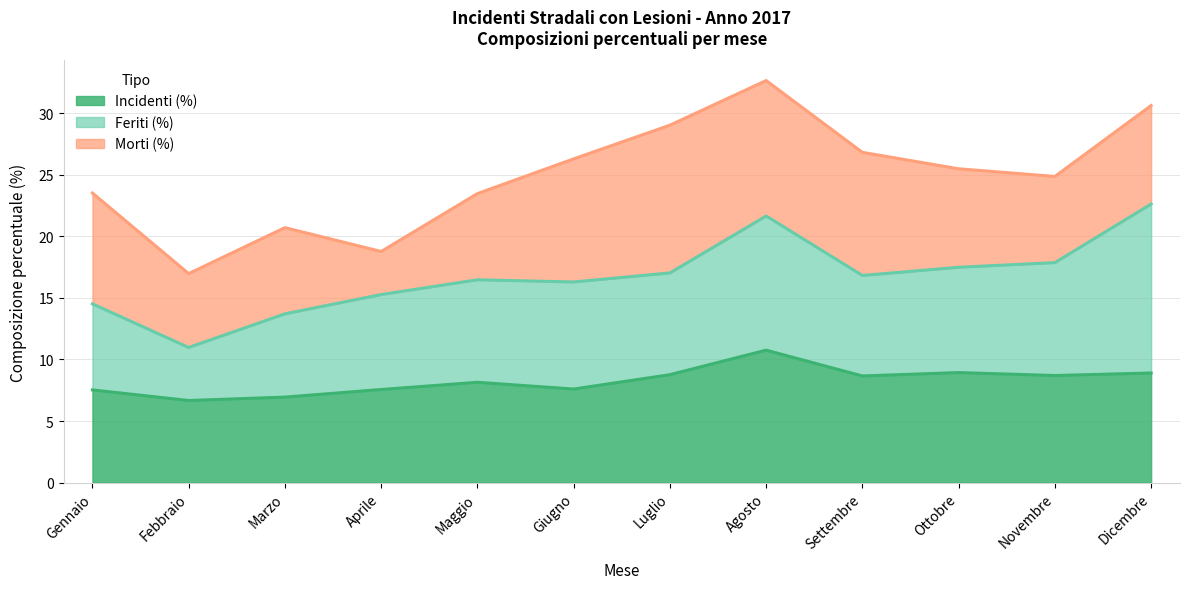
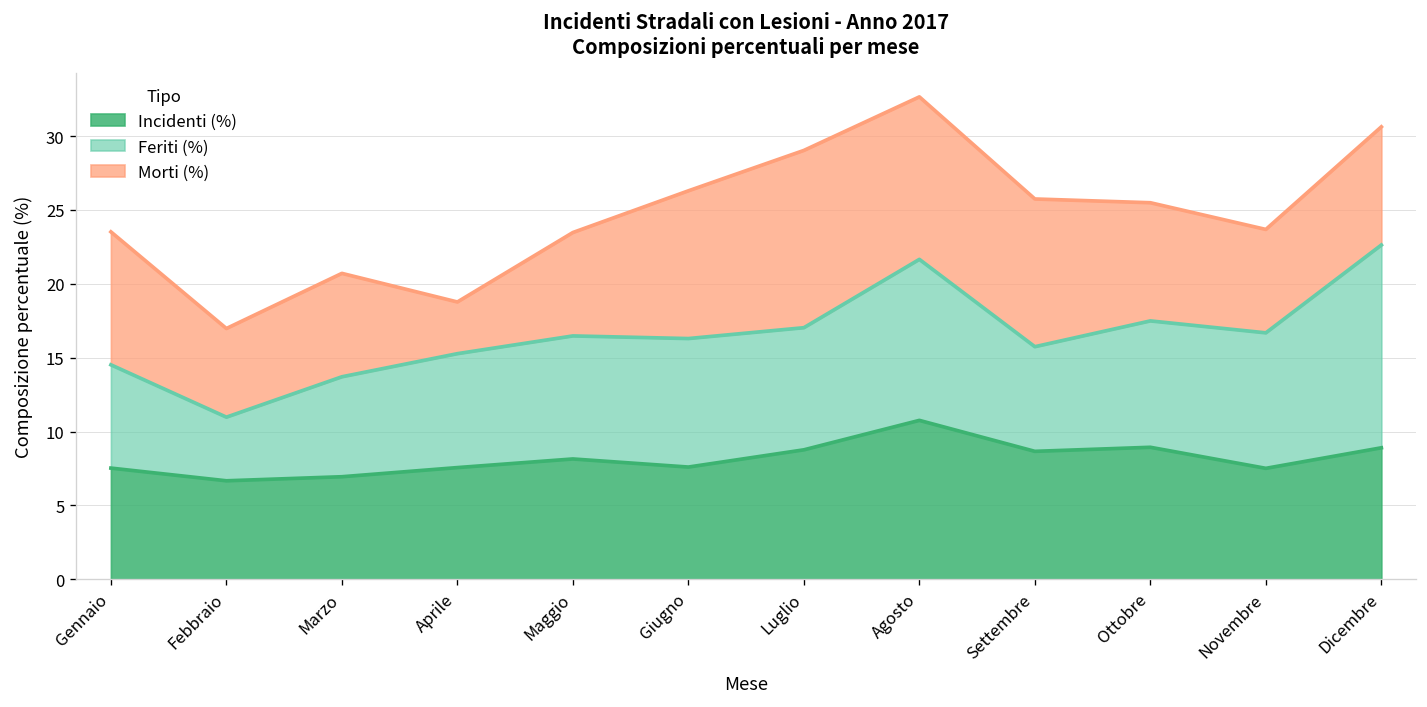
Feriti (%), Settembre: 8.2 -> 7.1
Incidenti (%), Novembre: 8.7 -> 7.5
